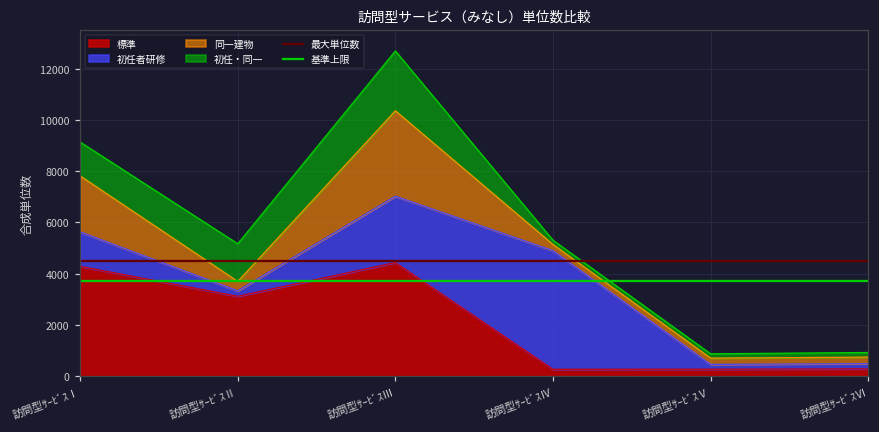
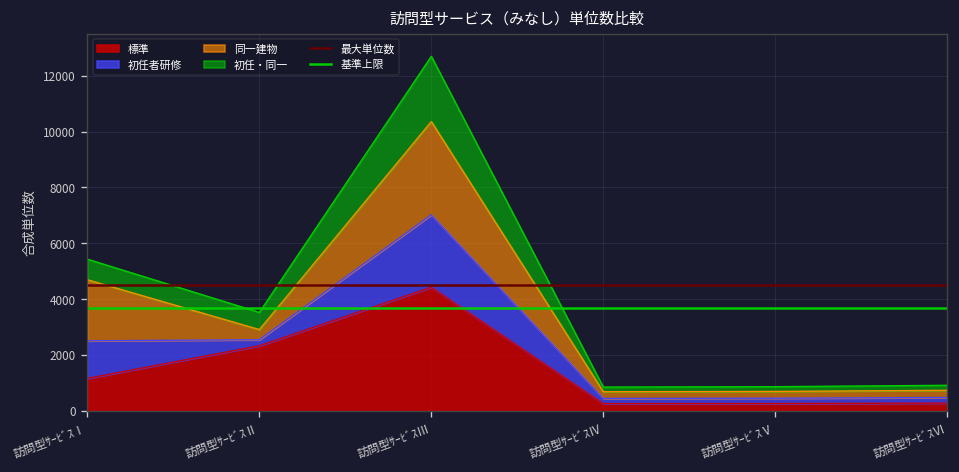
標準, 訪問型ｻｰﾋﾞｽⅠ: 4300 -> 1200
初任・同一, 訪問型ｻｰﾋﾞｽⅠ: 1300 -> 700
標準, 訪問型ｻｰﾋﾞｽⅡ: 3100 -> 2300
初任・同一, 訪問型ｻｰﾋﾞｽⅡ: 1500 -> 600
初任者研修, 訪問型ｻｰﾋﾞｽⅣ: 4600 -> 200
